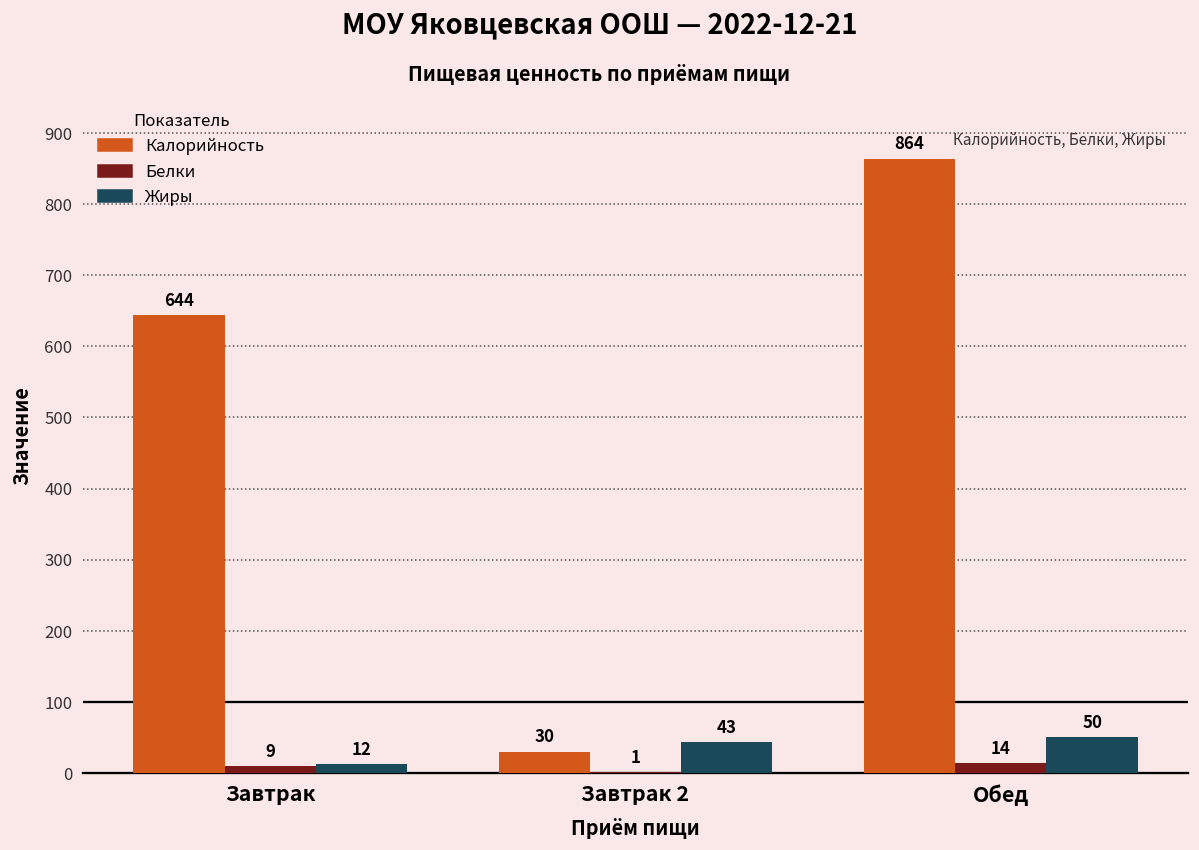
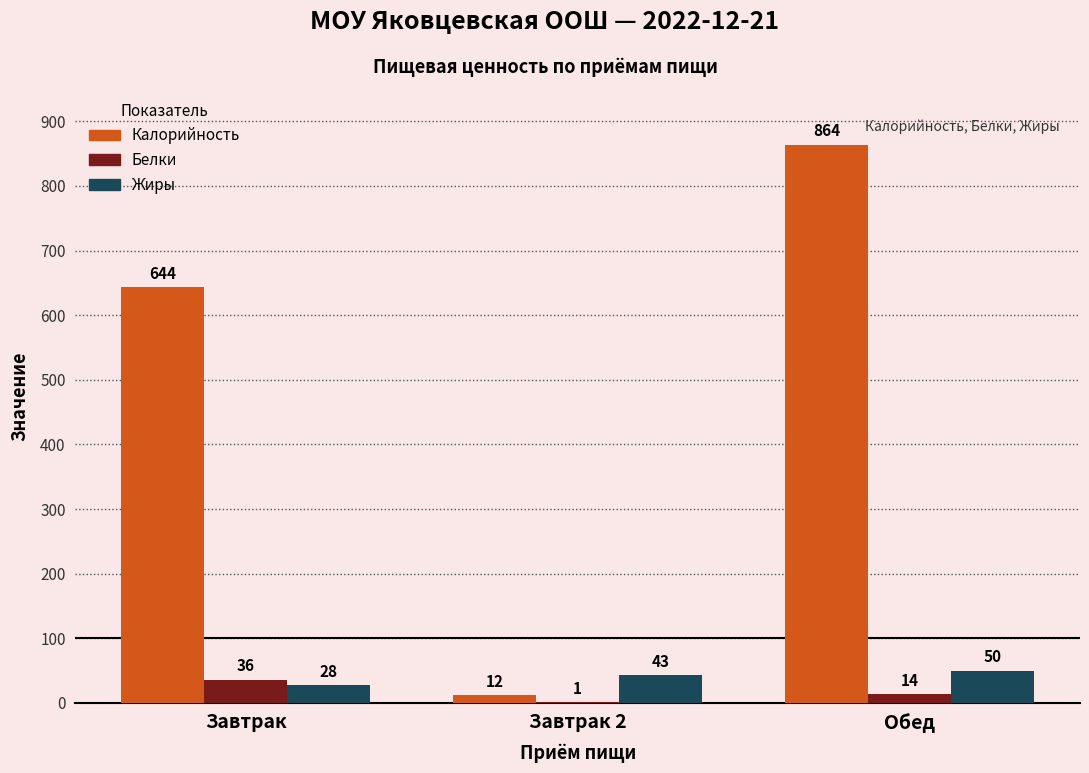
Белки, Завтрак: 9 -> 36
Жиры, Завтрак: 12 -> 28
Калорийность, Завтрак 2: 30 -> 12
